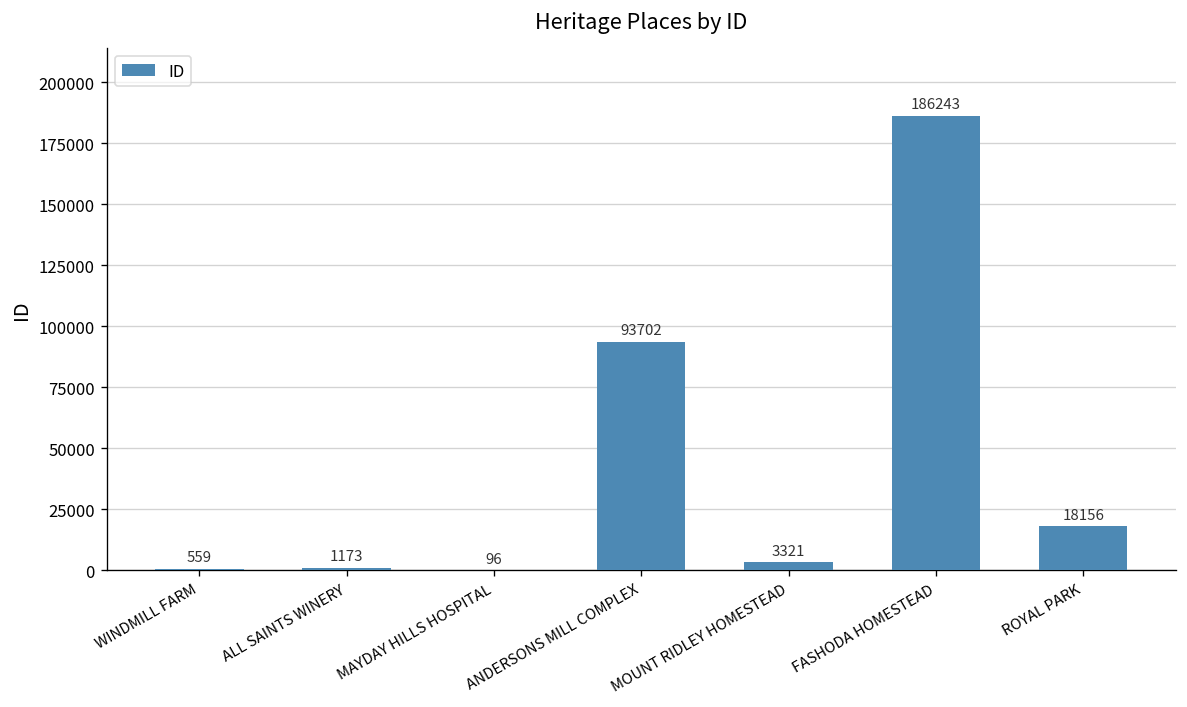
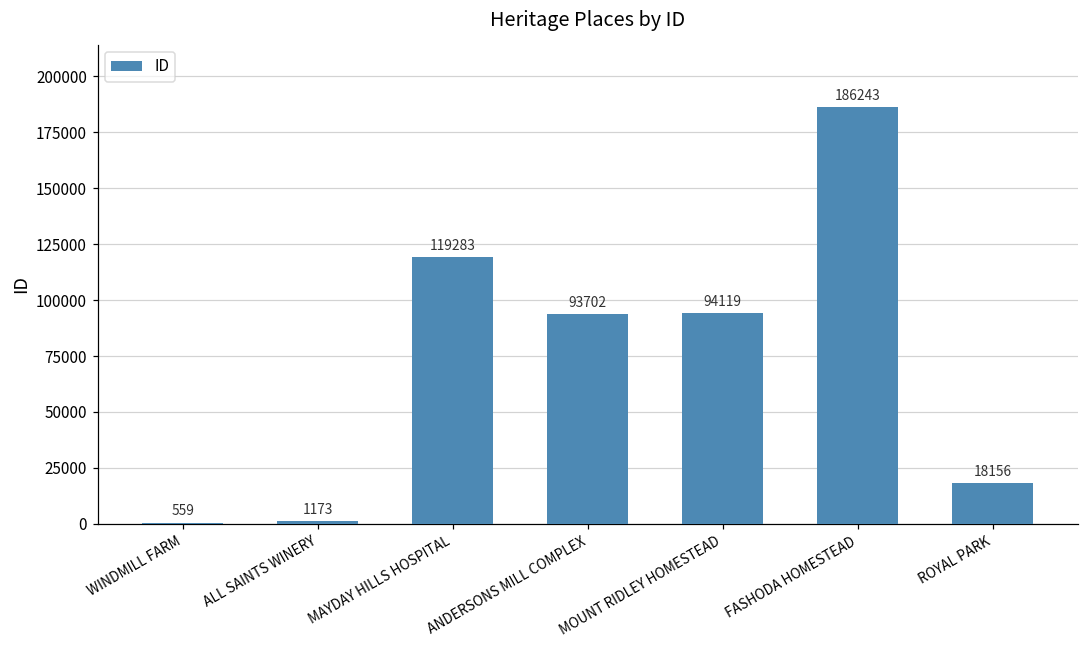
MAYDAY HILLS HOSPITAL: 96 -> 119283
MOUNT RIDLEY HOMESTEAD: 3321 -> 94119
